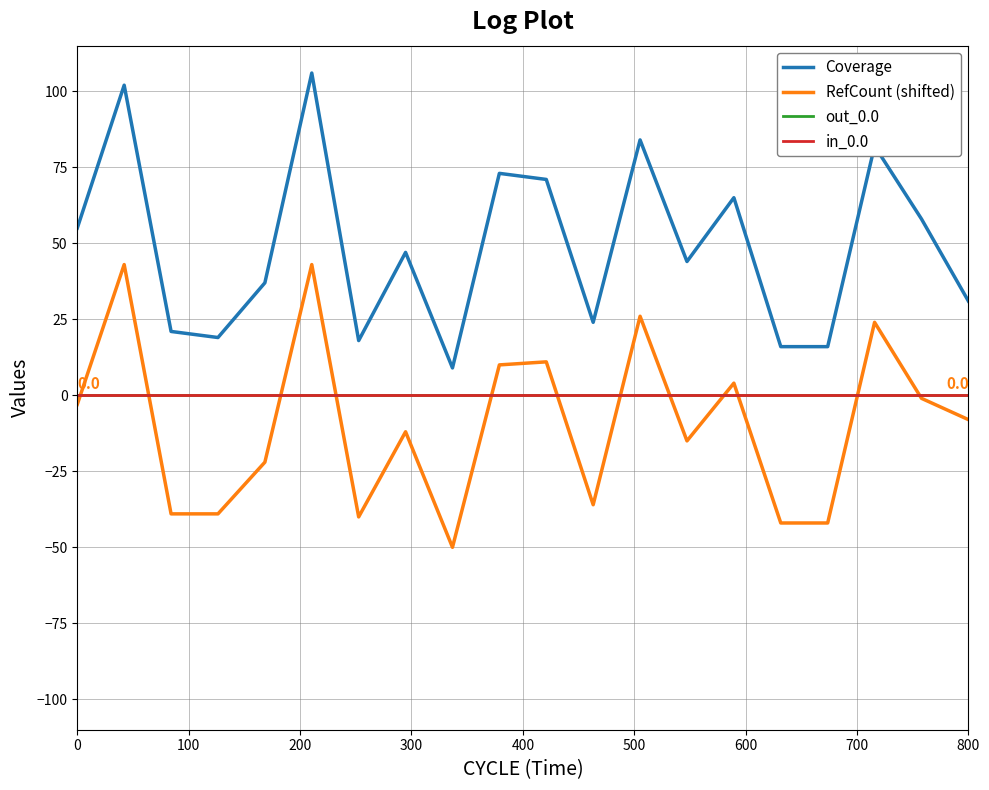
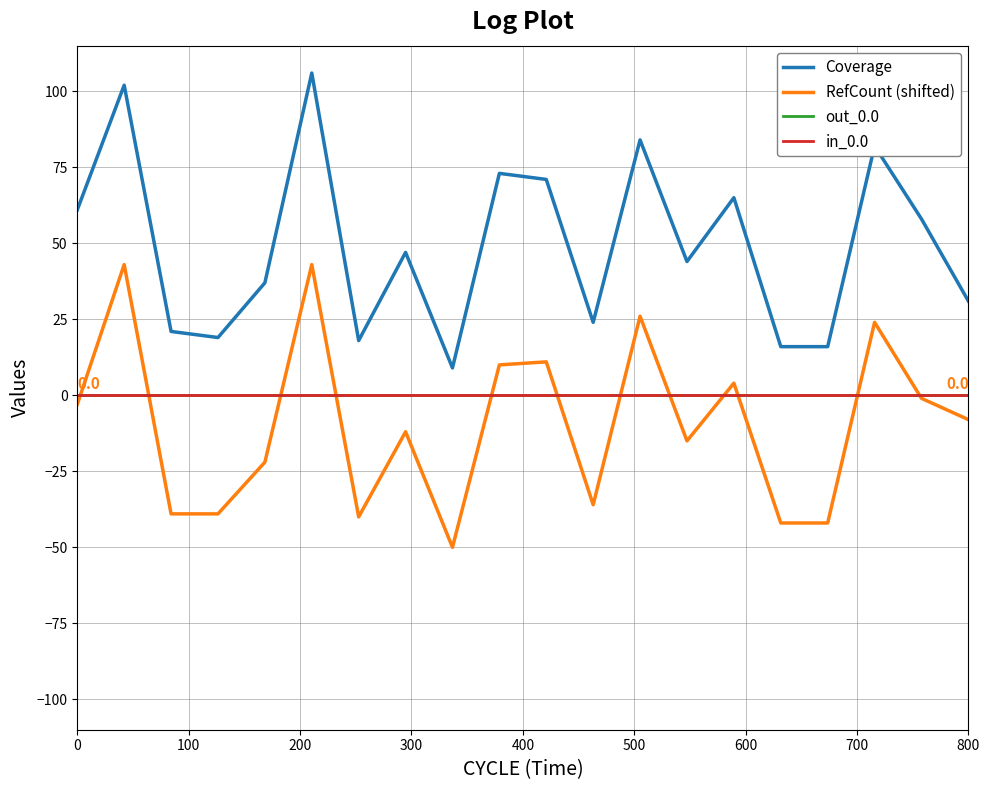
Coverage, 0: 55 -> 61
